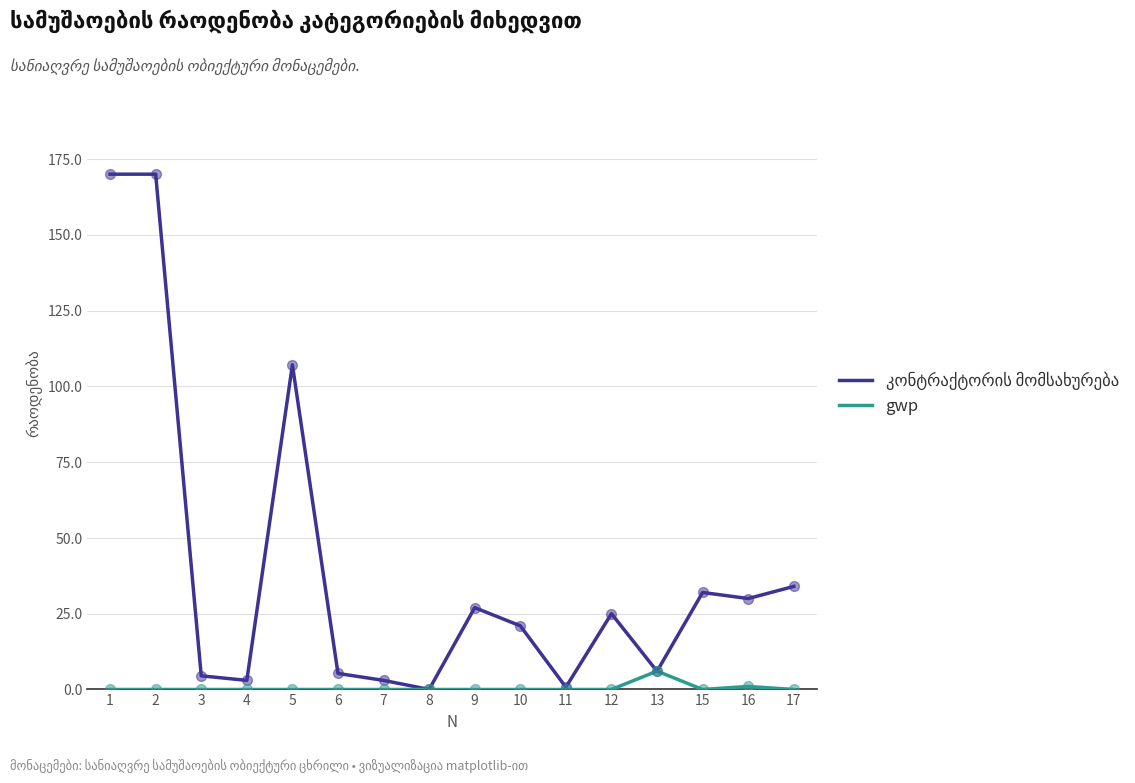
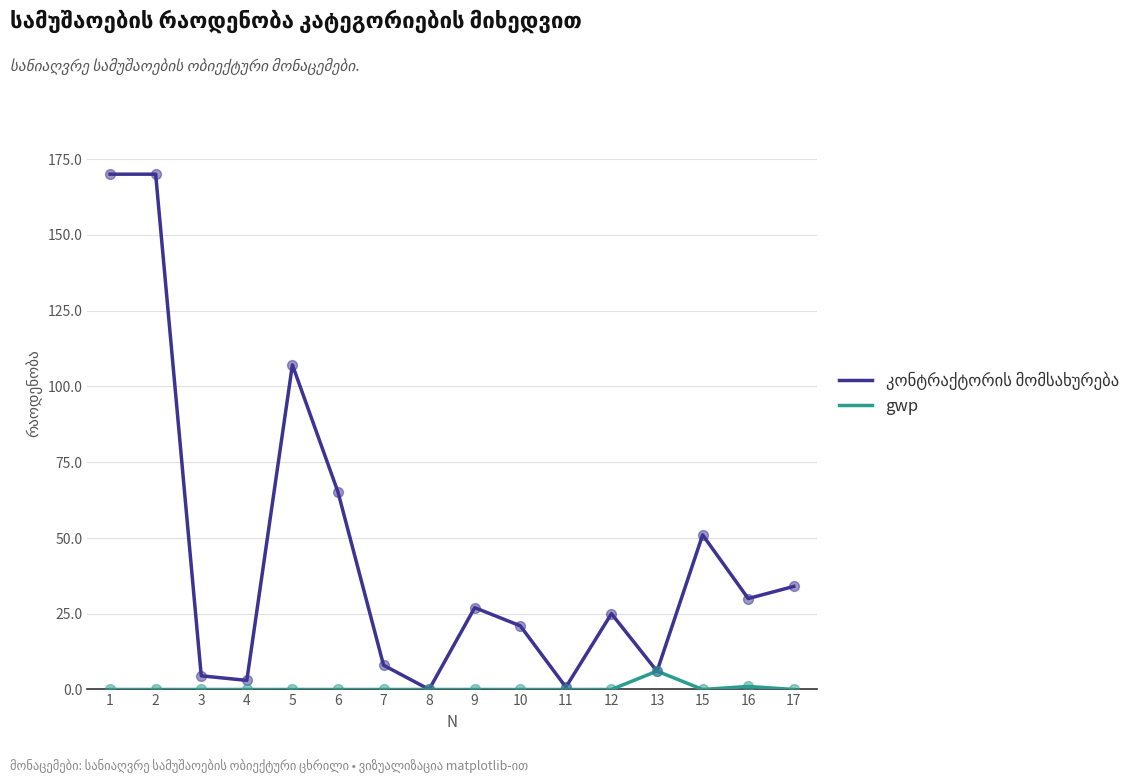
კონტრაქტორის მომსახურება, 6: 5 -> 65
კონტრაქტორის მომსახურება, 7: 3 -> 8
კონტრაქტორის მომსახურება, 15: 32 -> 51
